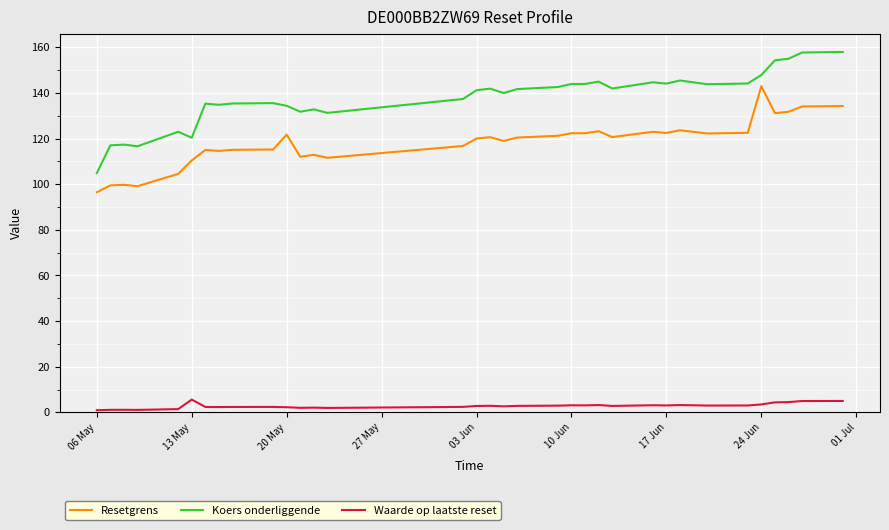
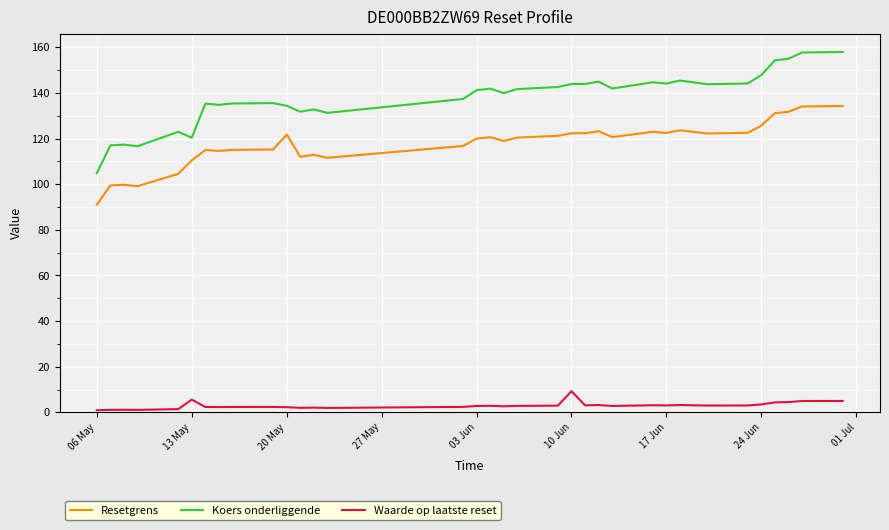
Resetgrens, 06 May: 97 -> 91
Waarde op laatste reset, 10 Jun: 3 -> 9
Resetgrens, 24 Jun: 143 -> 126
